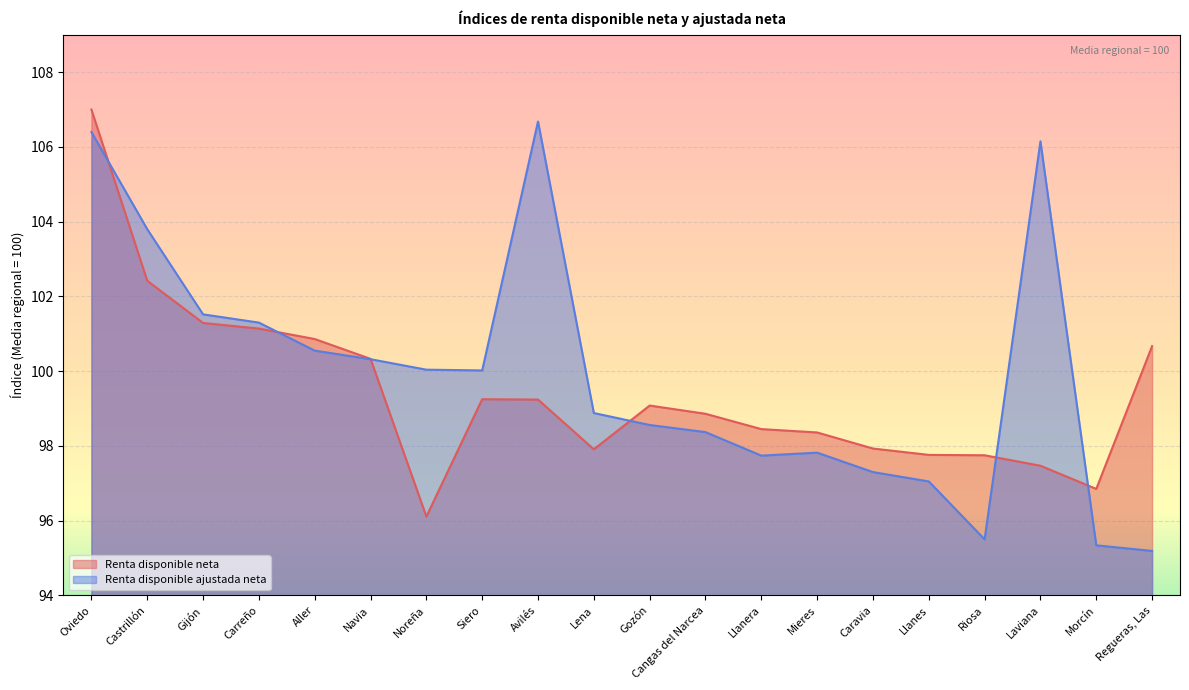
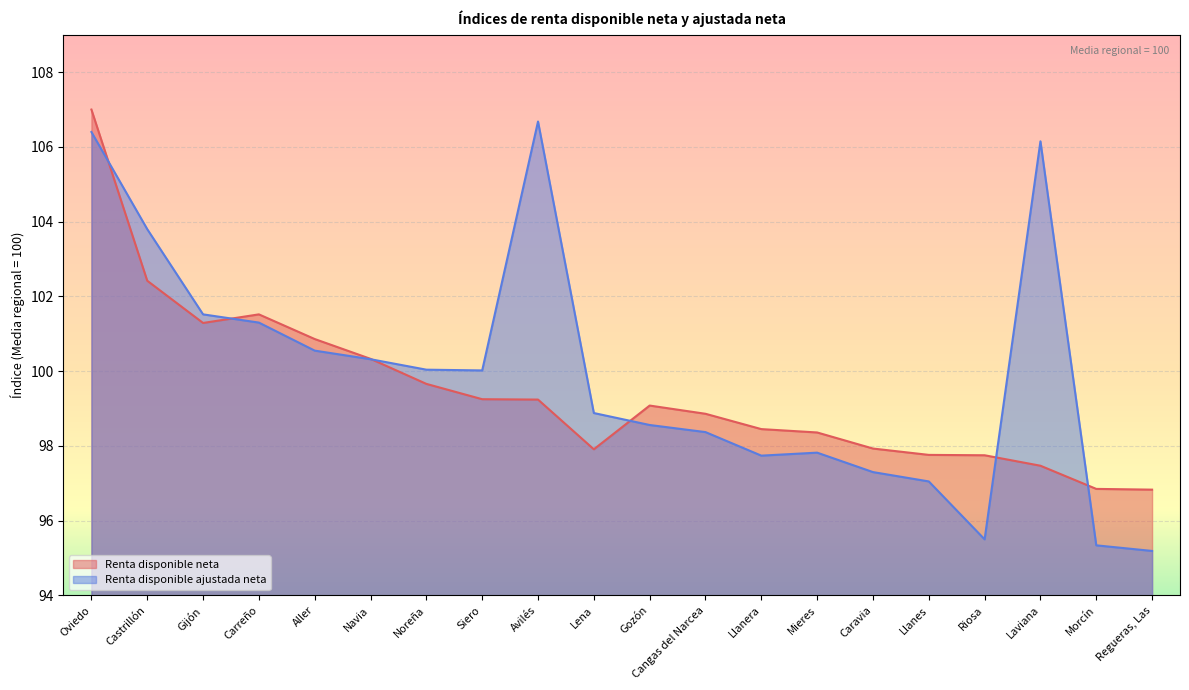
Renta disponible neta, Carreño: 101.1 -> 101.5
Renta disponible neta, Noreña: 96.1 -> 99.7
Renta disponible neta, Regueras, Las: 100.7 -> 96.8
